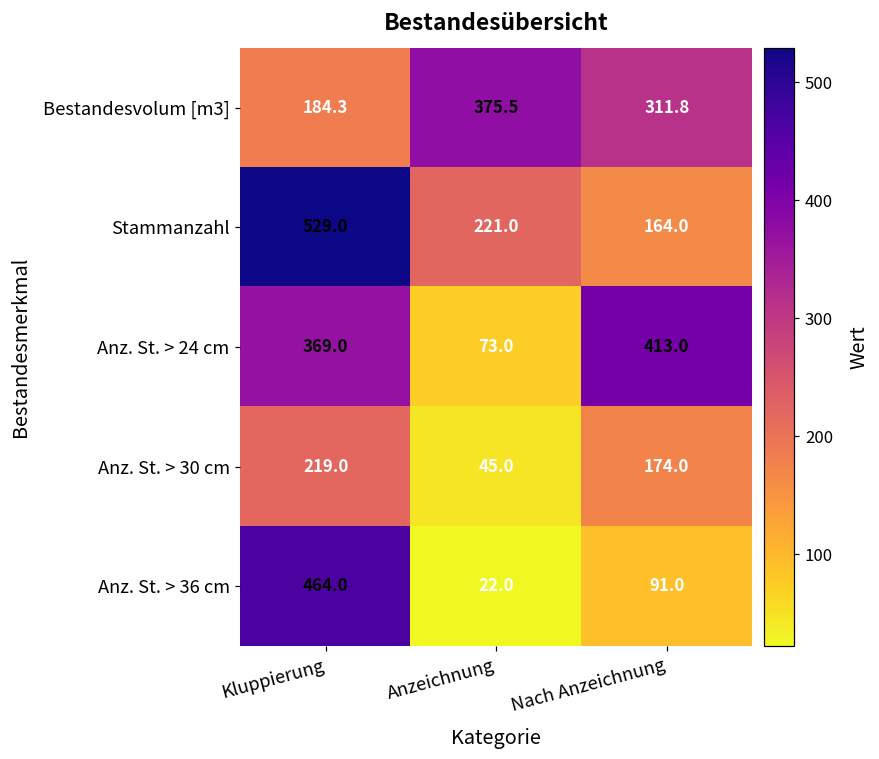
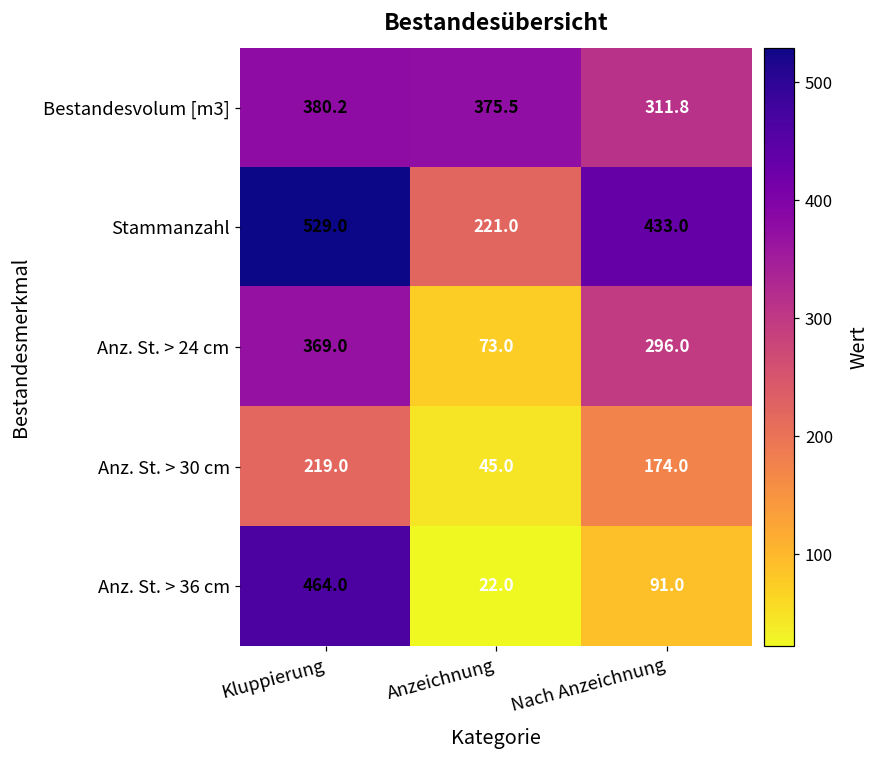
Bestandesvolum [m3], Kluppierung: 184.3 -> 380.2
Stammanzahl, Nach Anzeichnung: 164.0 -> 433.0
Anz. St. > 24 cm, Nach Anzeichnung: 413.0 -> 296.0
